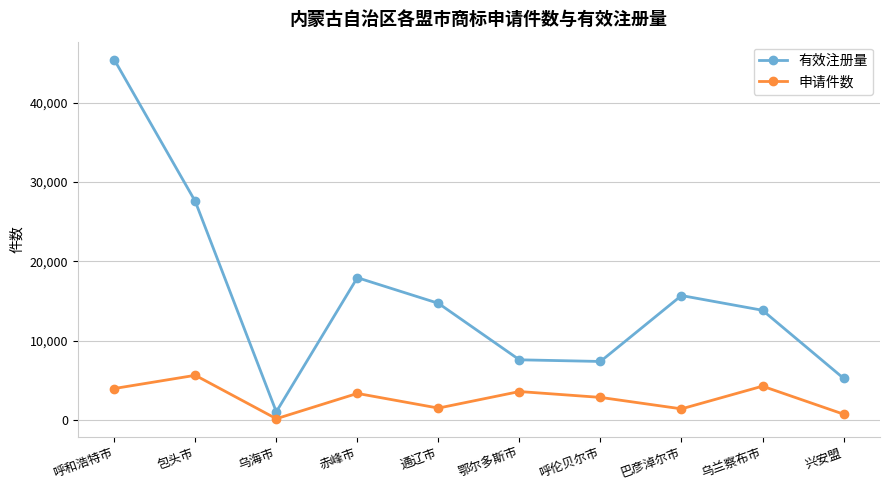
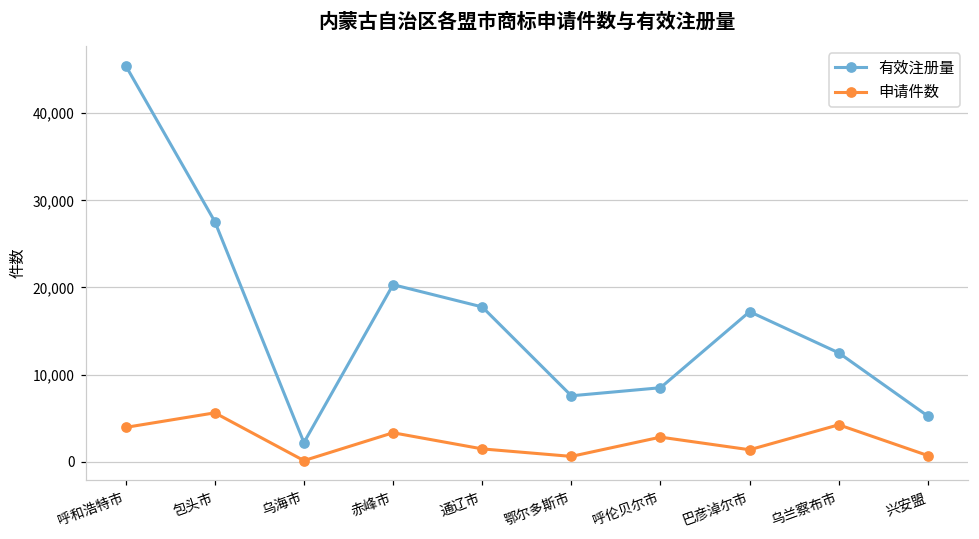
有效注册量, 乌海市: 1,000 -> 2,000
有效注册量, 赤峰市: 18,000 -> 20,000
有效注册量, 通辽市: 15,000 -> 18,000
申请件数, 鄂尔多斯市: 4,000 -> 1,000
有效注册量, 呼伦贝尔市: 7,000 -> 8,000
有效注册量, 巴彦淖尔市: 16,000 -> 17,000
有效注册量, 乌兰察布市: 14,000 -> 13,000
